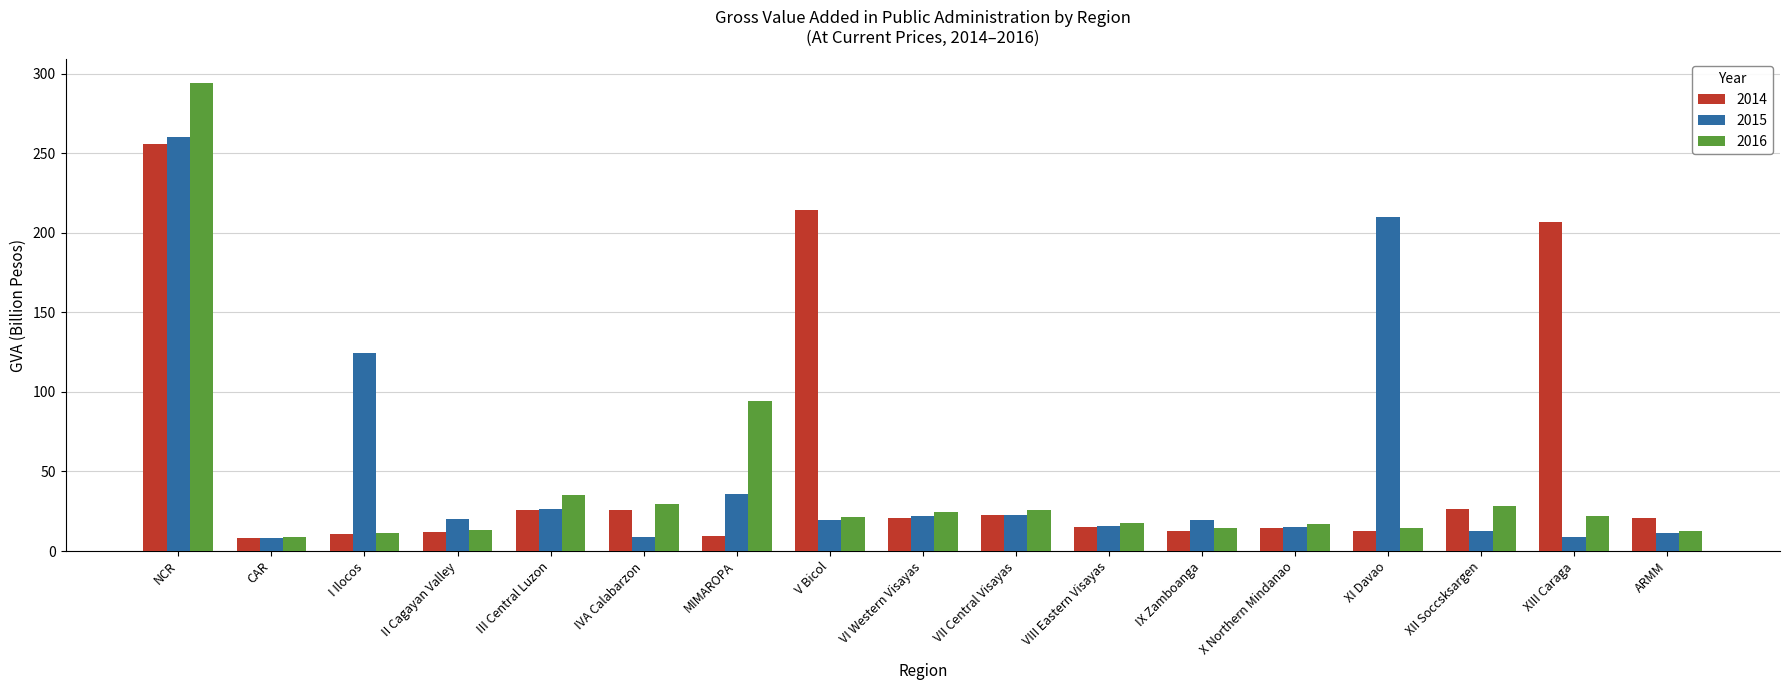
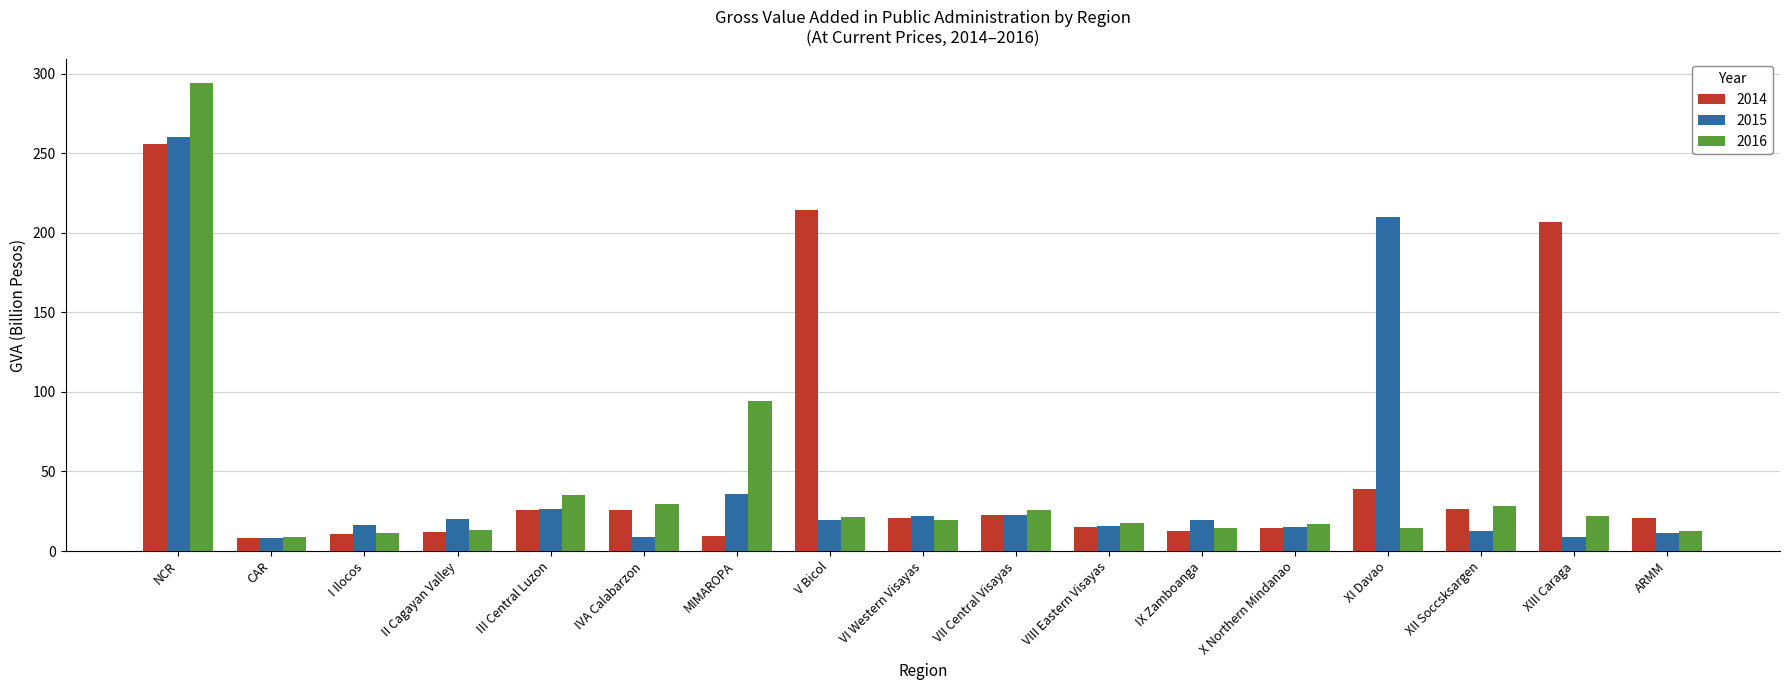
2015, I Ilocos: 125 -> 16
2016, VI Western Visayas: 25 -> 20
2014, XI Davao: 13 -> 39
